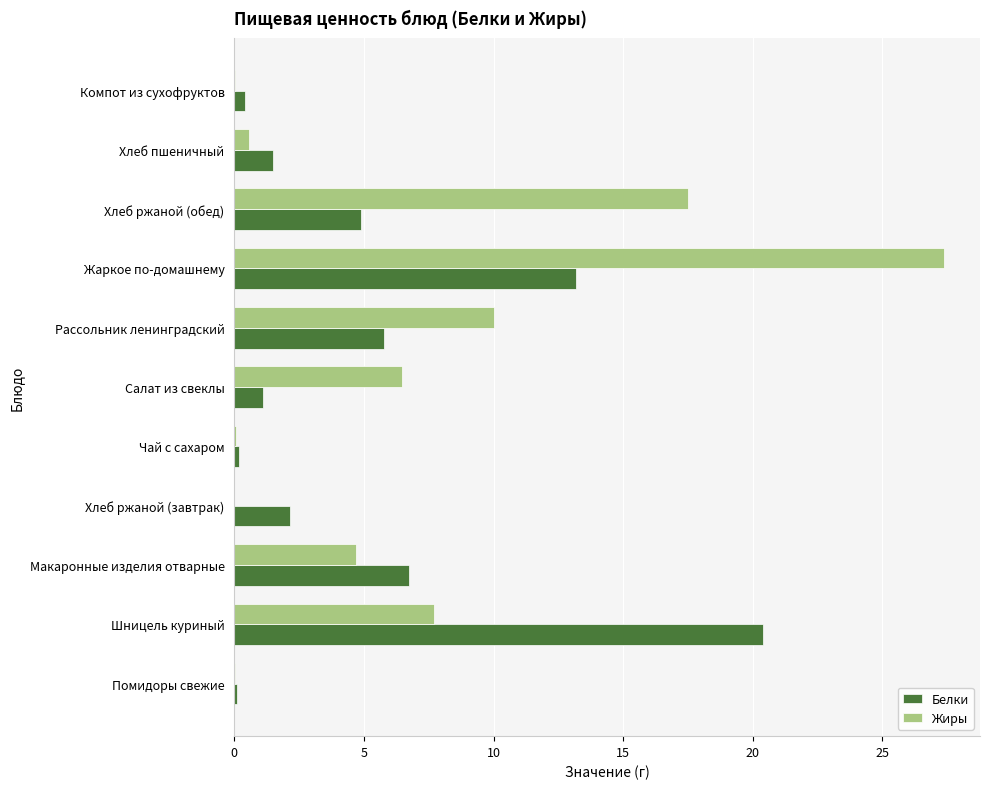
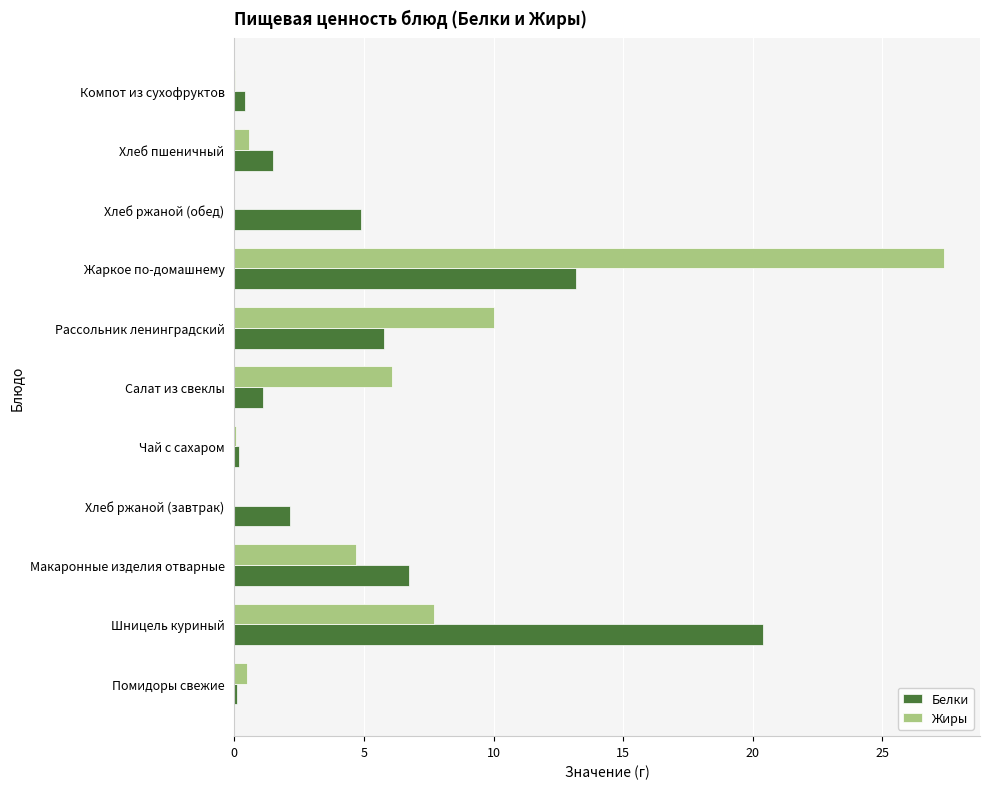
Жиры, Хлеб ржаной (обед): 17.5 -> 0.0
Жиры, Салат из свеклы: 6.5 -> 6.1
Жиры, Помидоры свежие: 0.0 -> 0.5
